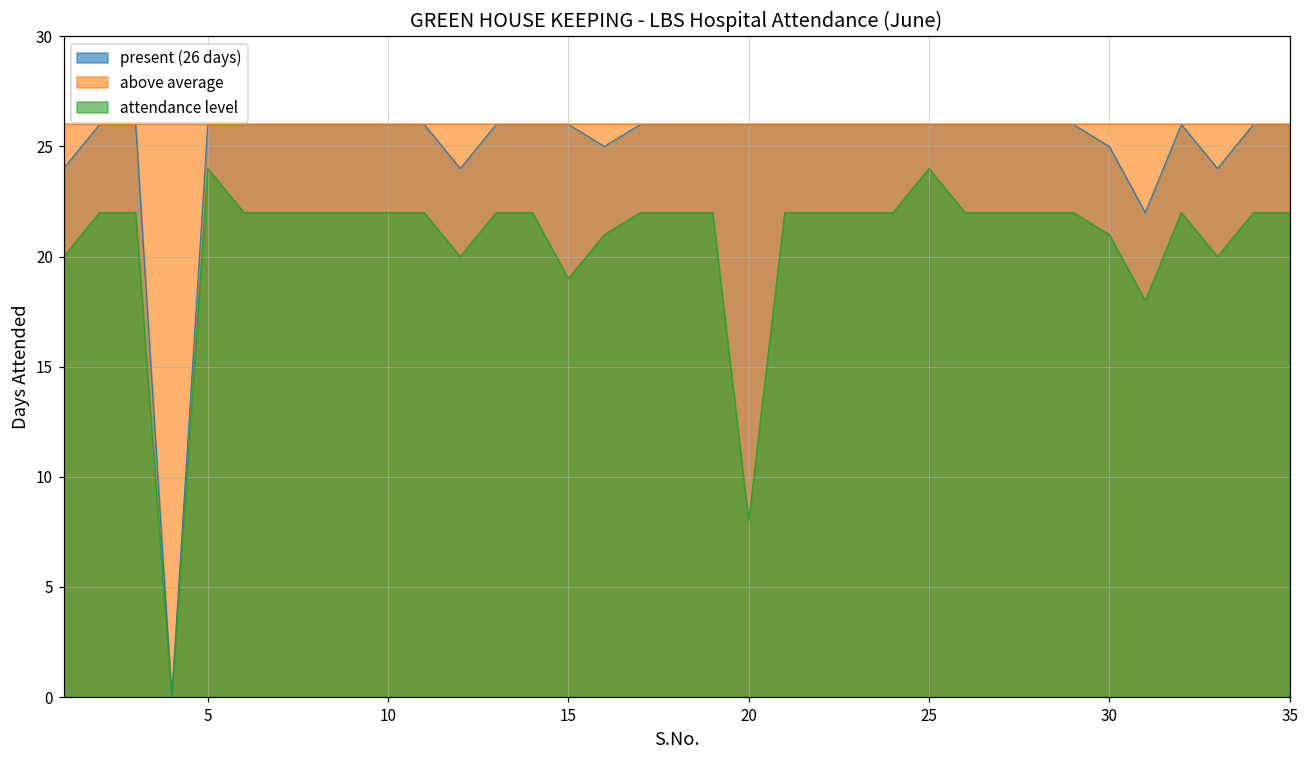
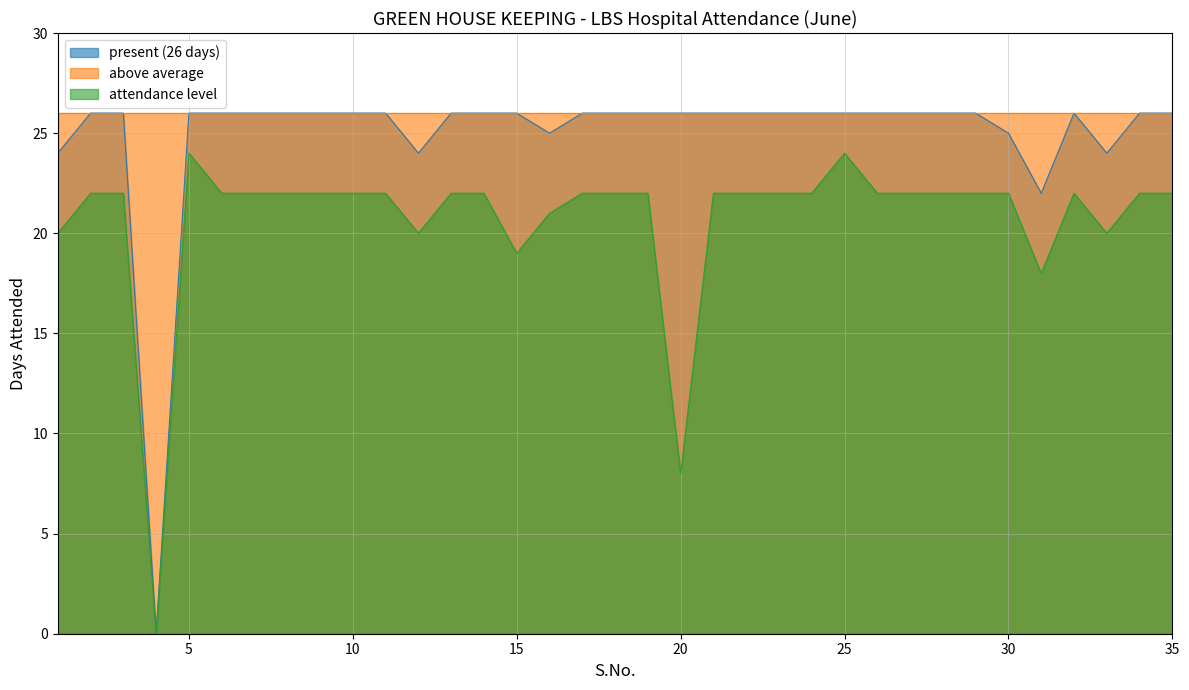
attendance level, 30: 21 -> 22
